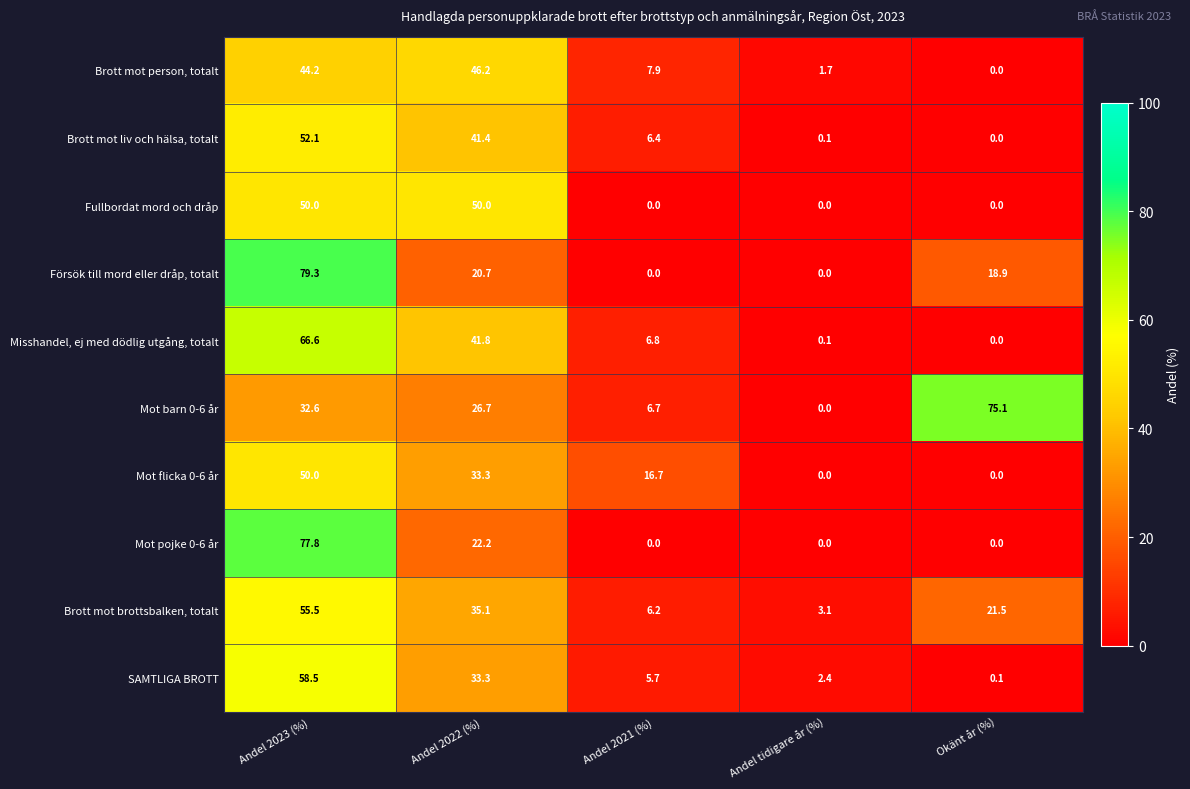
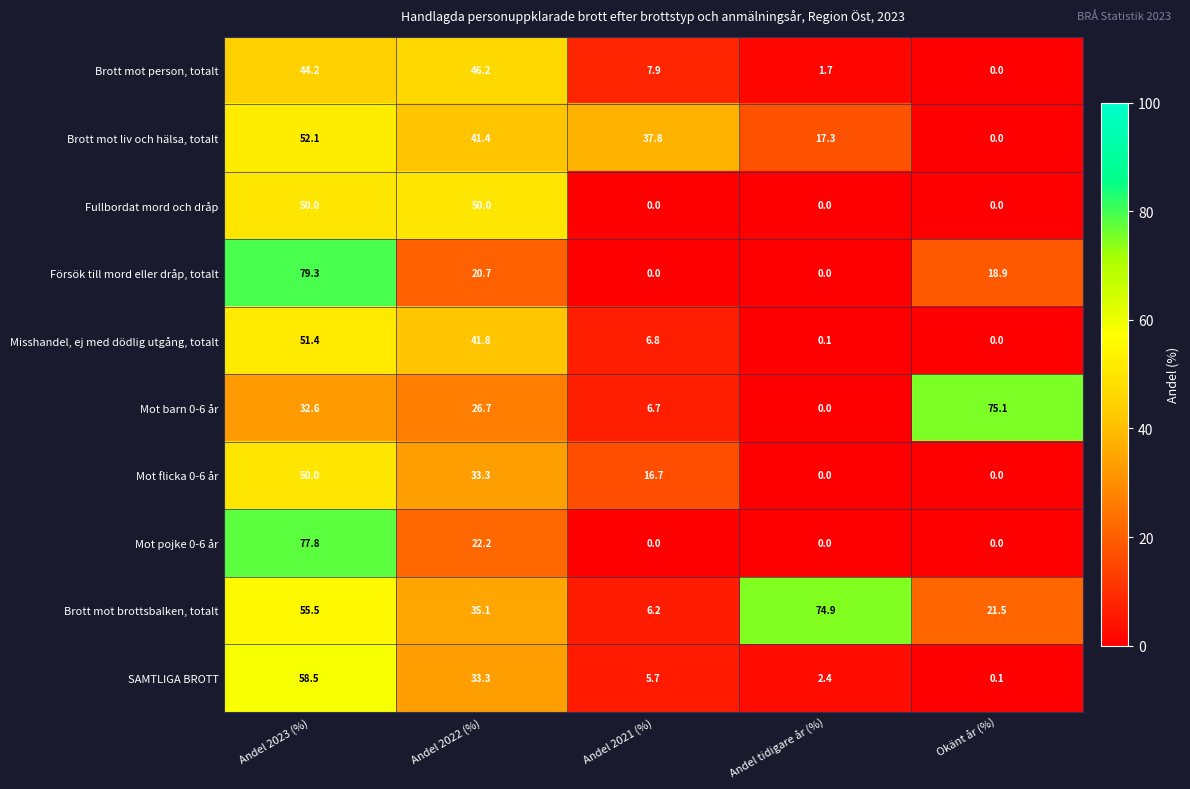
Brott mot liv och hälsa, totalt, Andel 2021 (%): 6.4 -> 37.8
Brott mot liv och hälsa, totalt, Andel tidigare år (%): 0.1 -> 17.3
Misshandel, ej med dödlig utgång, totalt, Andel 2023 (%): 66.6 -> 51.4
Brott mot brottsbalken, totalt, Andel tidigare år (%): 3.1 -> 74.9
